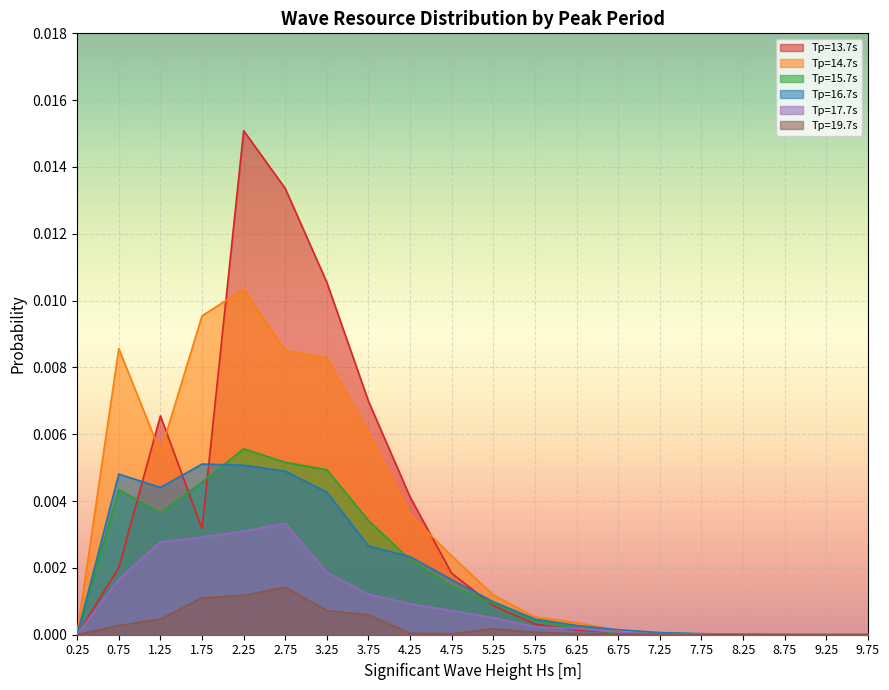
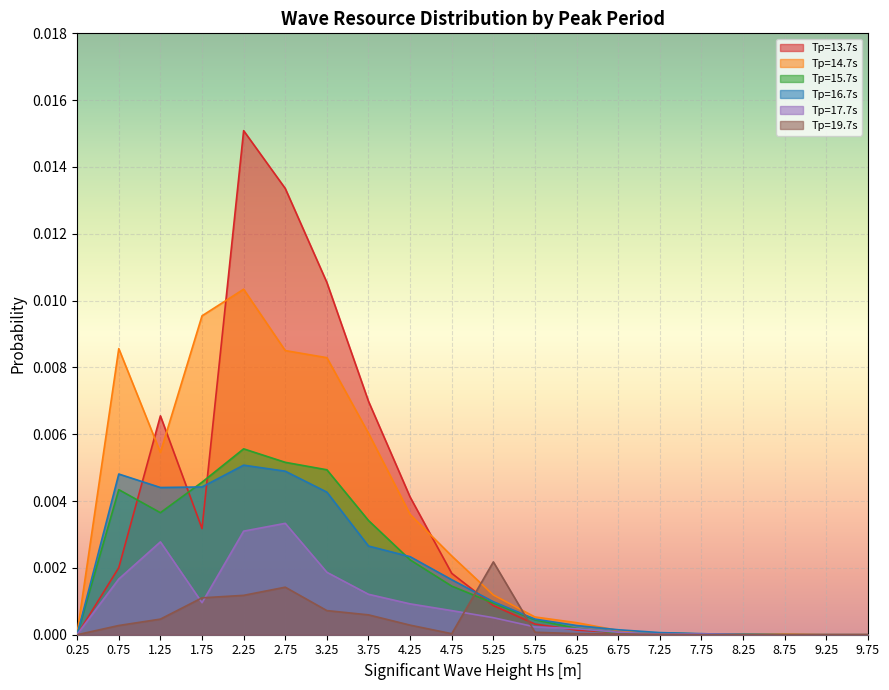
Tp=16.7s, 1.75: 0.0051 -> 0.0044
Tp=17.7s, 1.75: 0.0029 -> 0.0010
Tp=19.7s, 4.25: 0.0000 -> 0.0003
Tp=19.7s, 5.25: 0.0002 -> 0.0022
